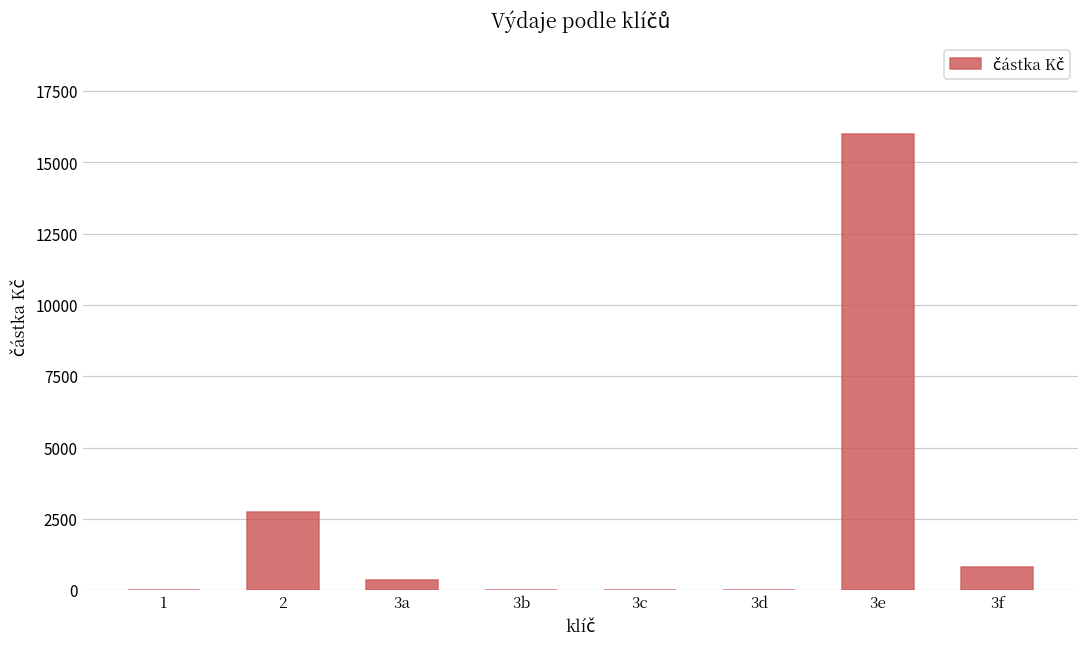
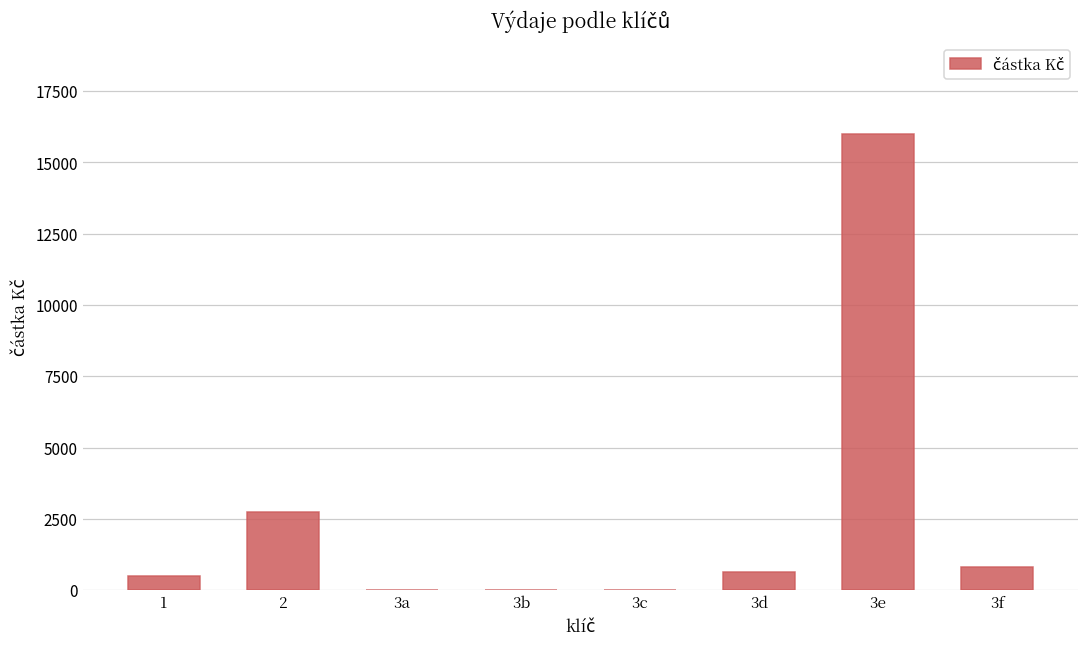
1: 0 -> 500
3a: 400 -> 0
3d: 0 -> 600
